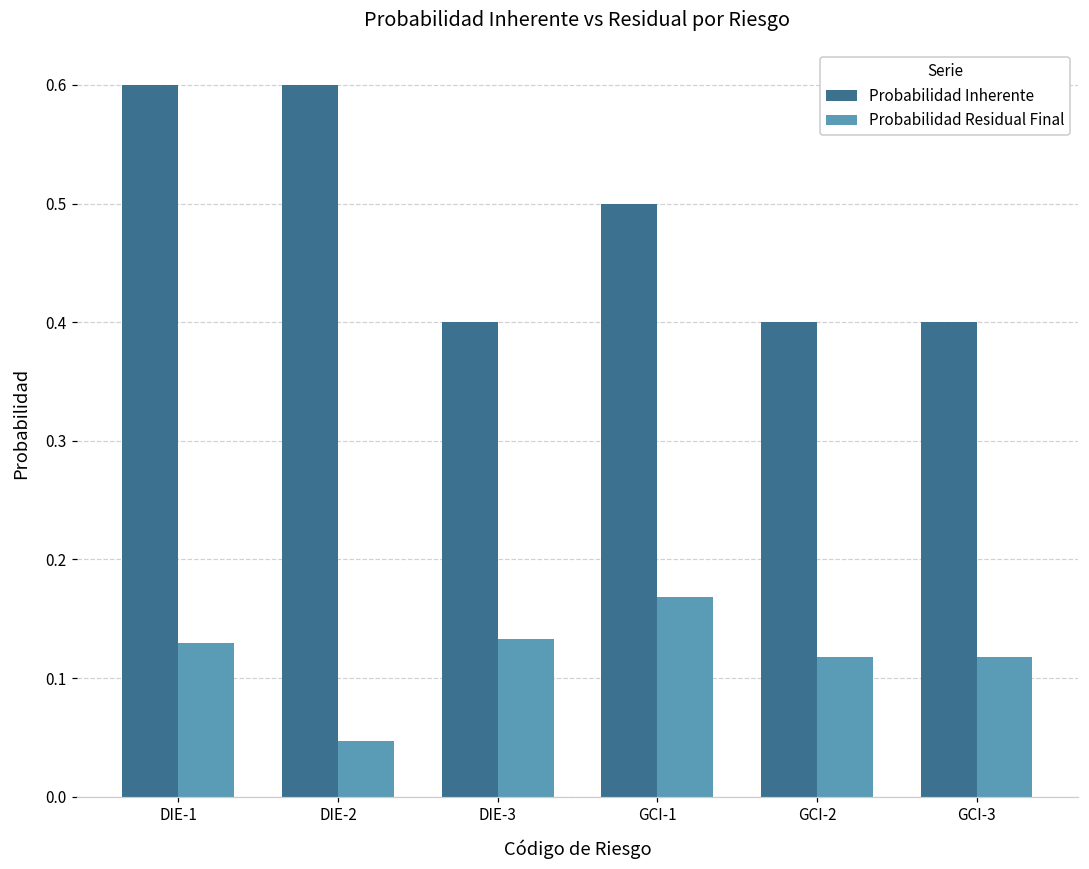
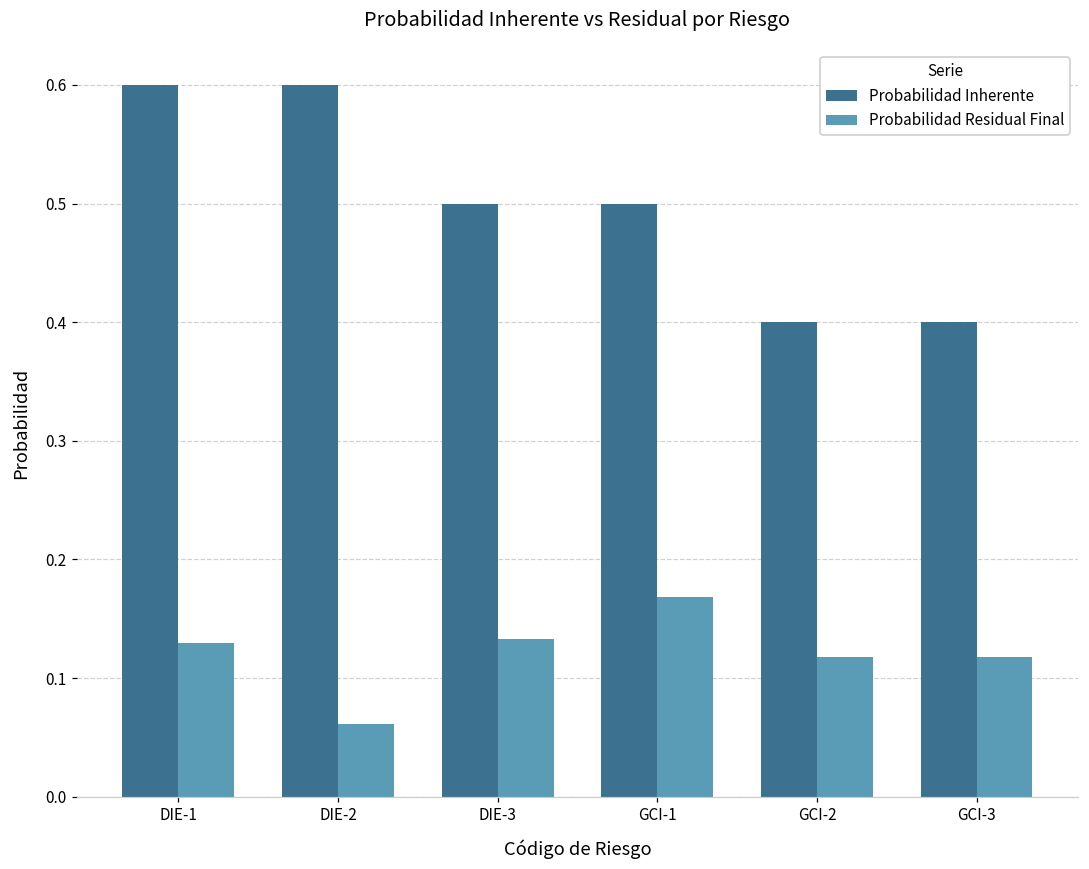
Probabilidad Residual Final, DIE-2: 0.047 -> 0.061
Probabilidad Inherente, DIE-3: 0.4 -> 0.5
